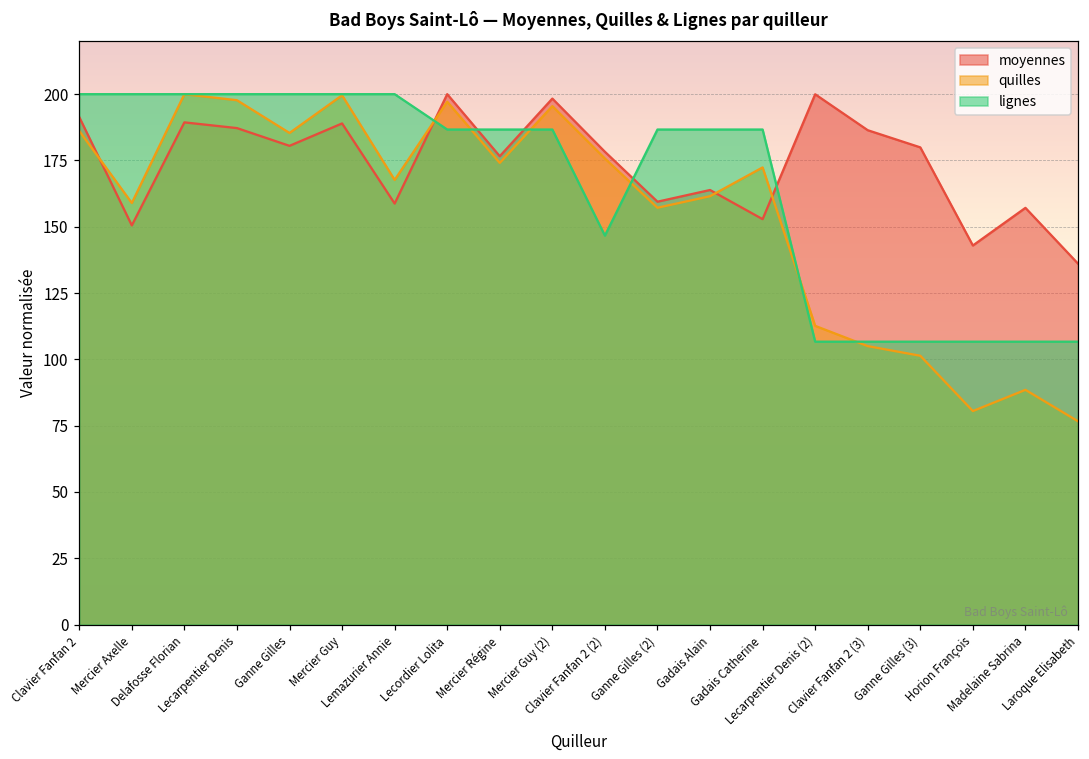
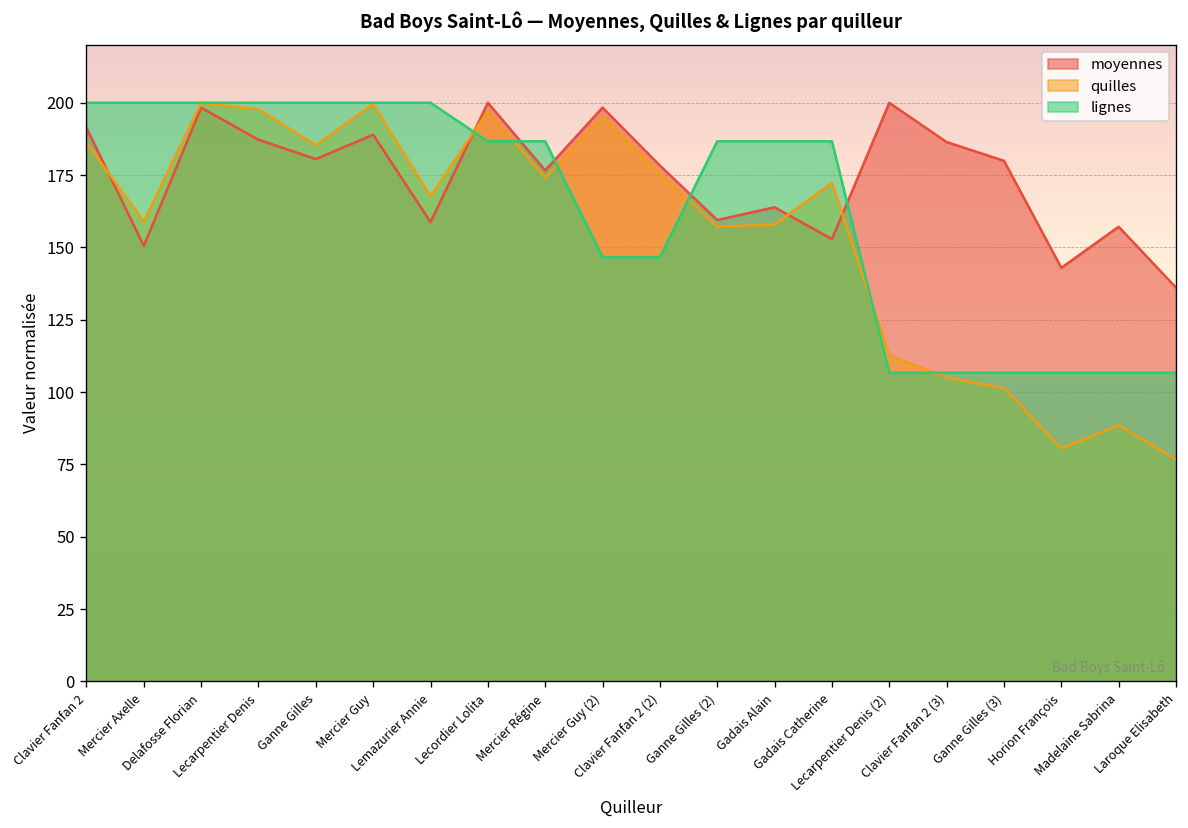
moyennes, Delafosse Florian: 189 -> 198
lignes, Mercier Guy (2): 187 -> 147
quilles, Gadais Alain: 162 -> 158
